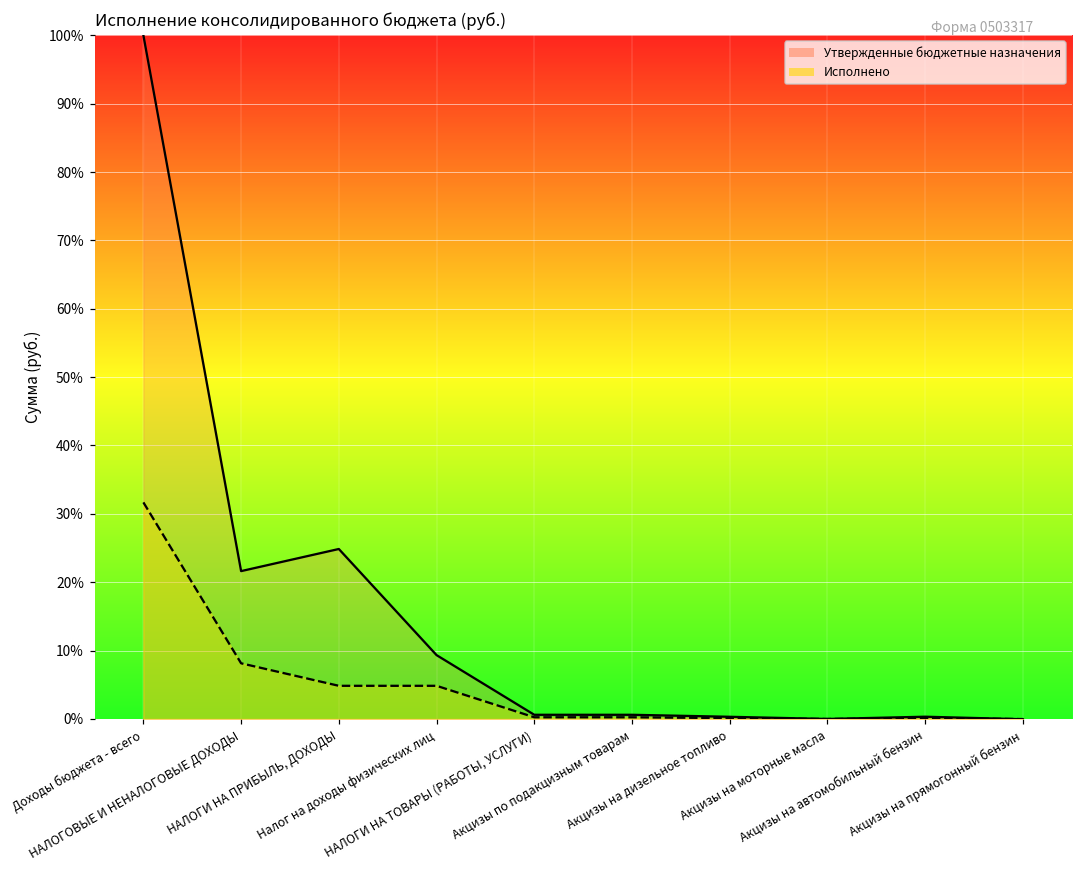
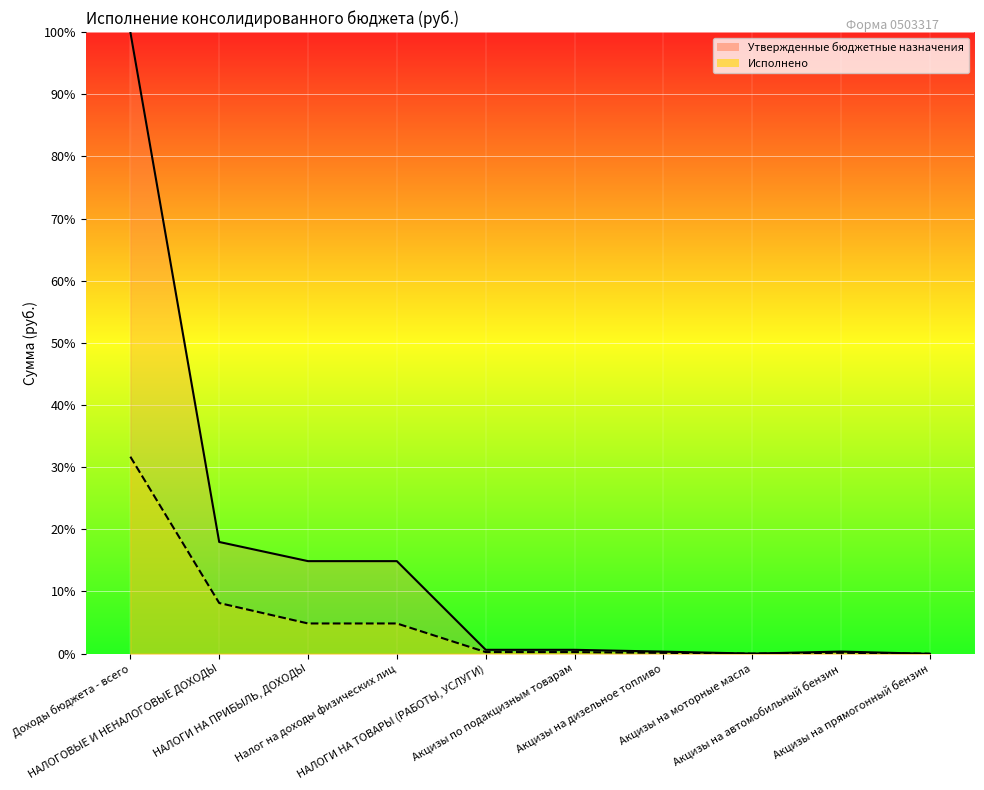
Утвержденные бюджетные назначения, НАЛОГОВЫЕ И НЕНАЛОГОВЫЕ ДОХОДЫ: 22% -> 18%
Утвержденные бюджетные назначения, НАЛОГИ НА ПРИБЫЛЬ, ДОХОДЫ: 25% -> 15%
Утвержденные бюджетные назначения, Налог на доходы физических лиц: 9% -> 15%
